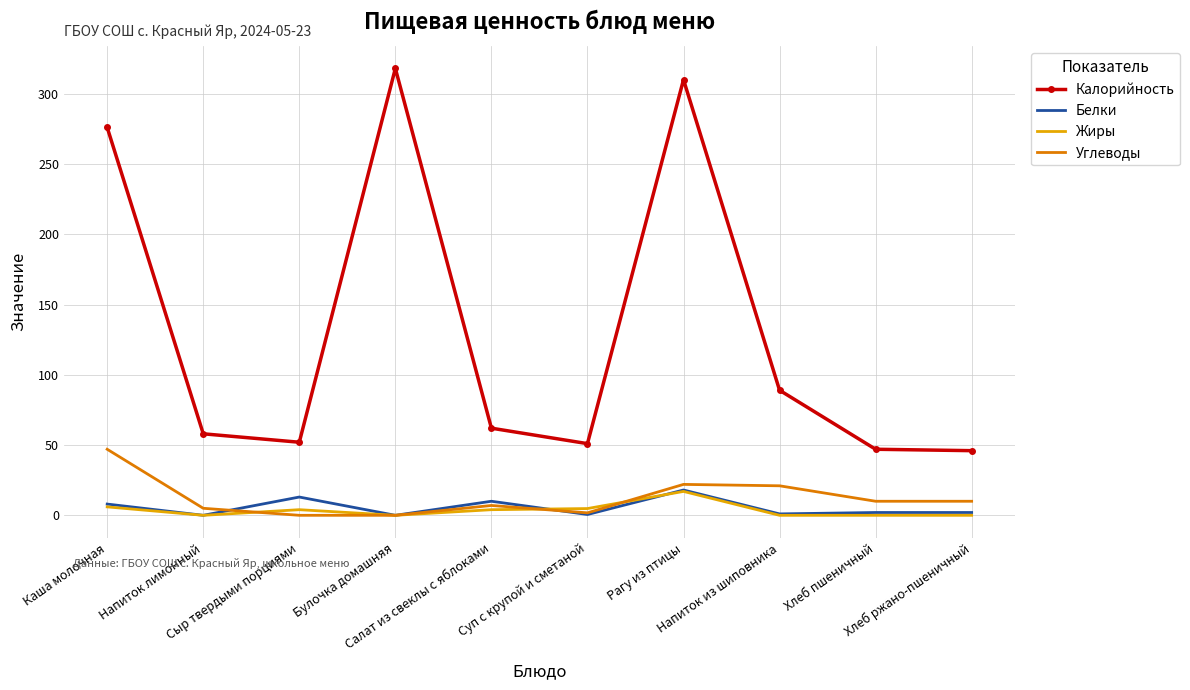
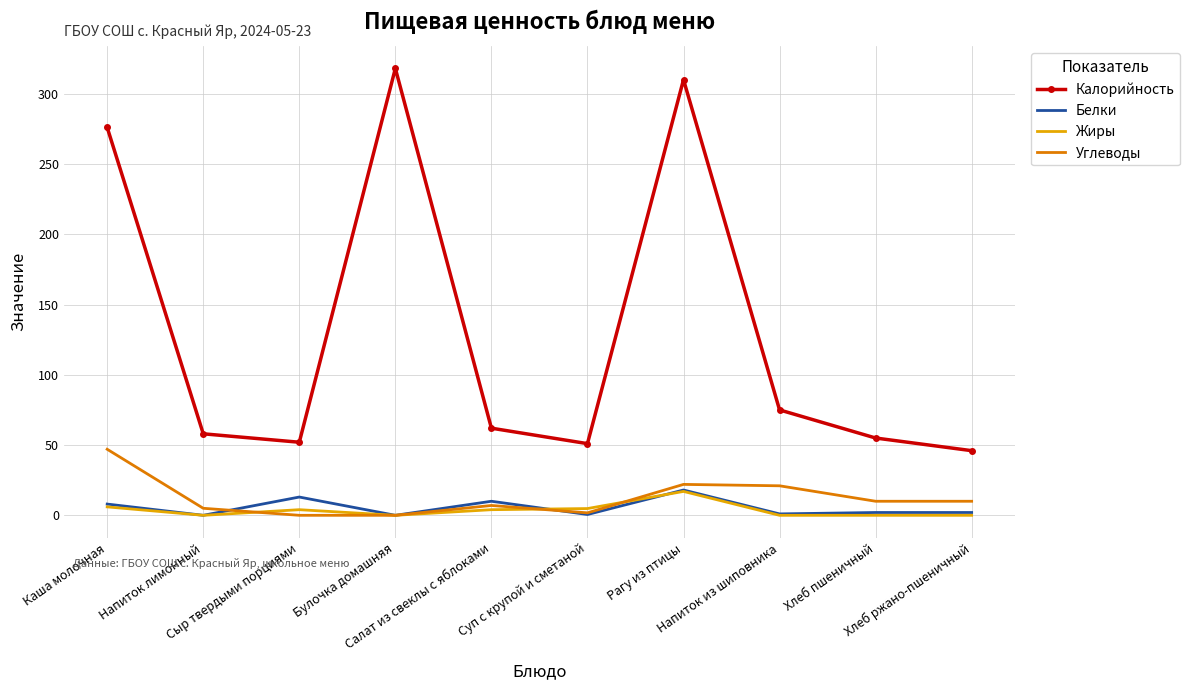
Калорийность, Напиток из шиповника: 89 -> 75
Калорийность, Хлеб пшеничный: 47 -> 55
